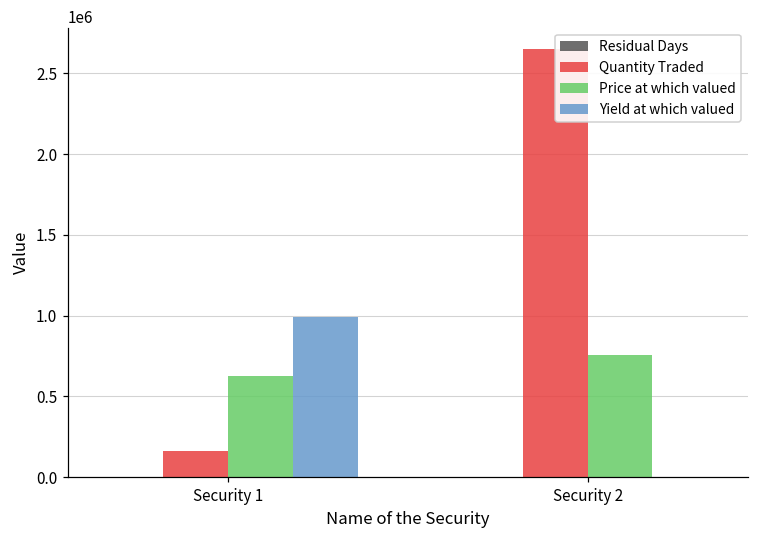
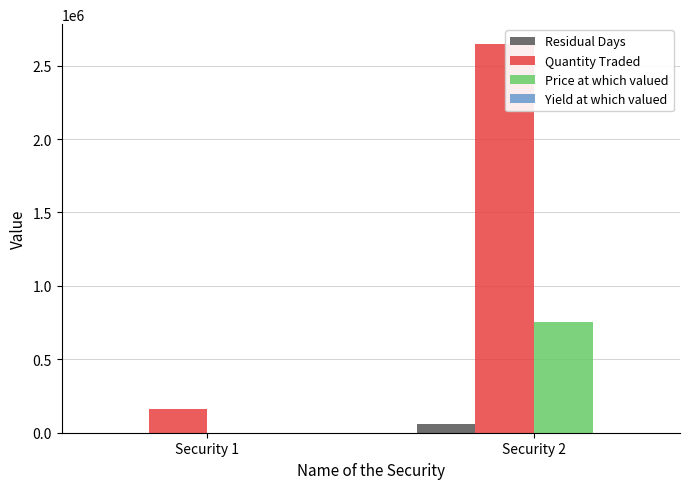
Price at which valued, Security 1: 630000 -> 0
Yield at which valued, Security 1: 990000 -> 0
Residual Days, Security 2: 0 -> 60000
